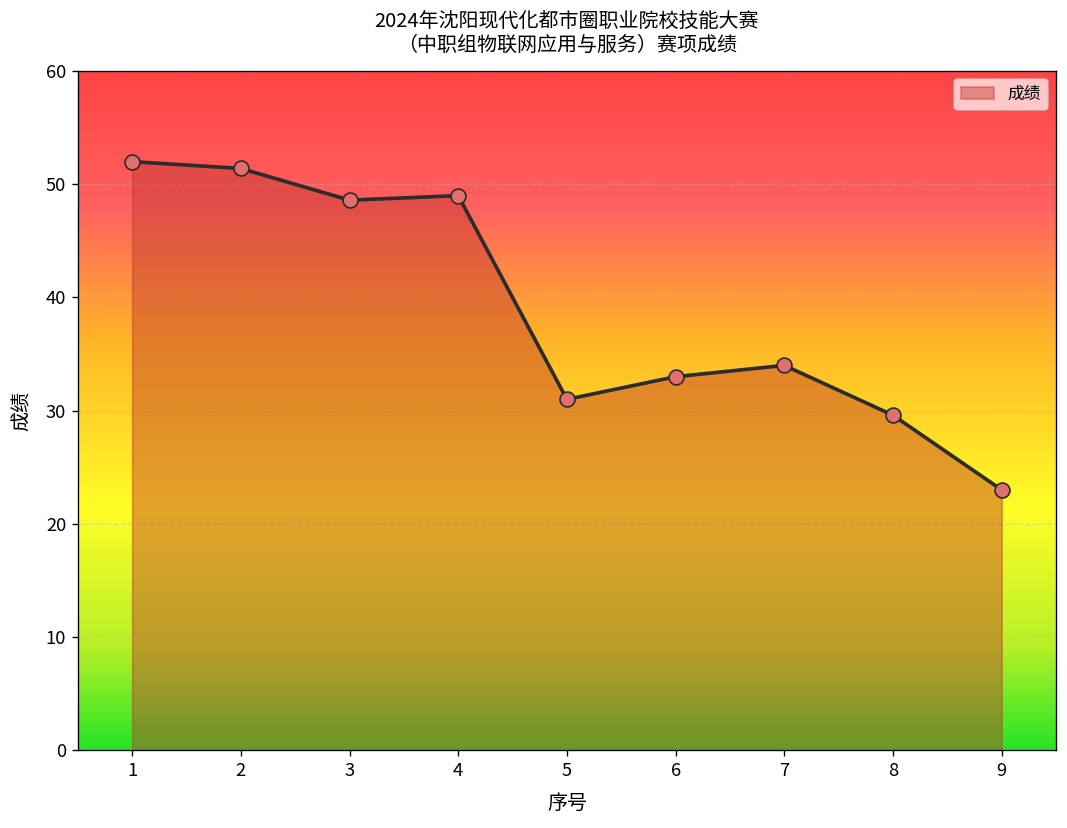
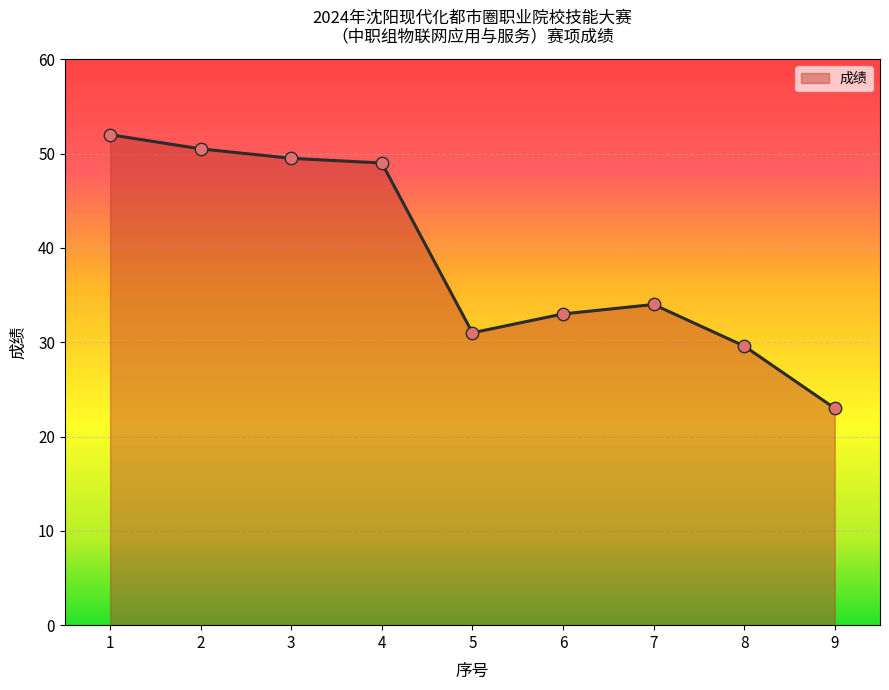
2: 51.4 -> 50.5
3: 49 -> 50
